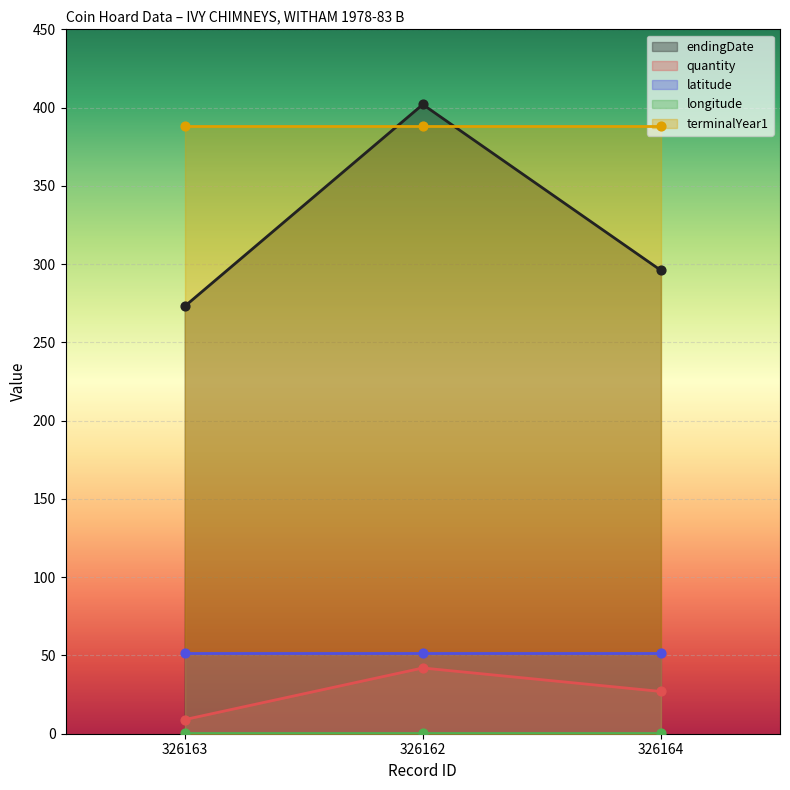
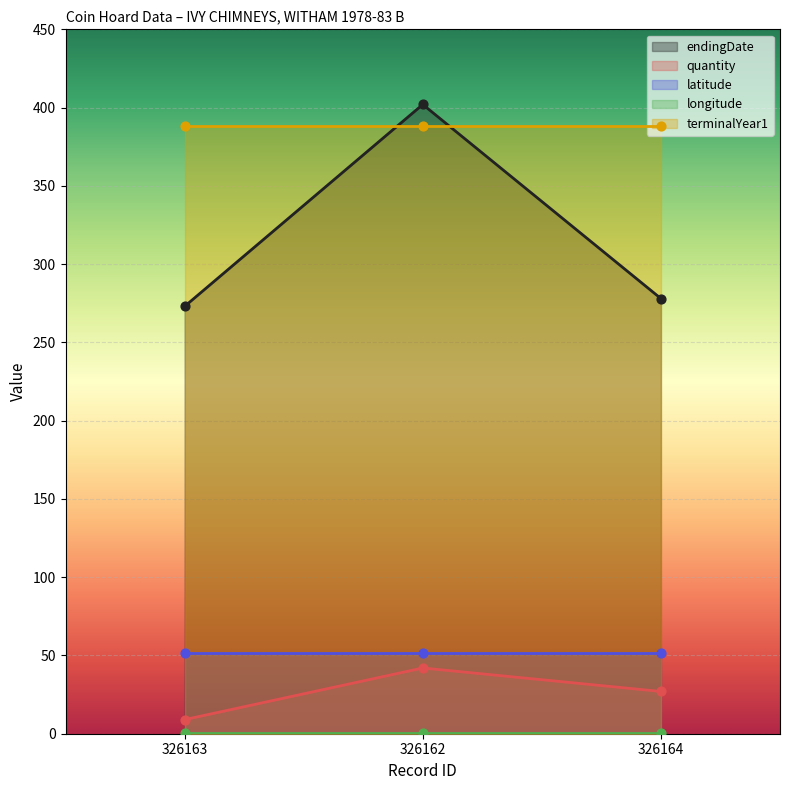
endingDate, 326164: 296 -> 278
